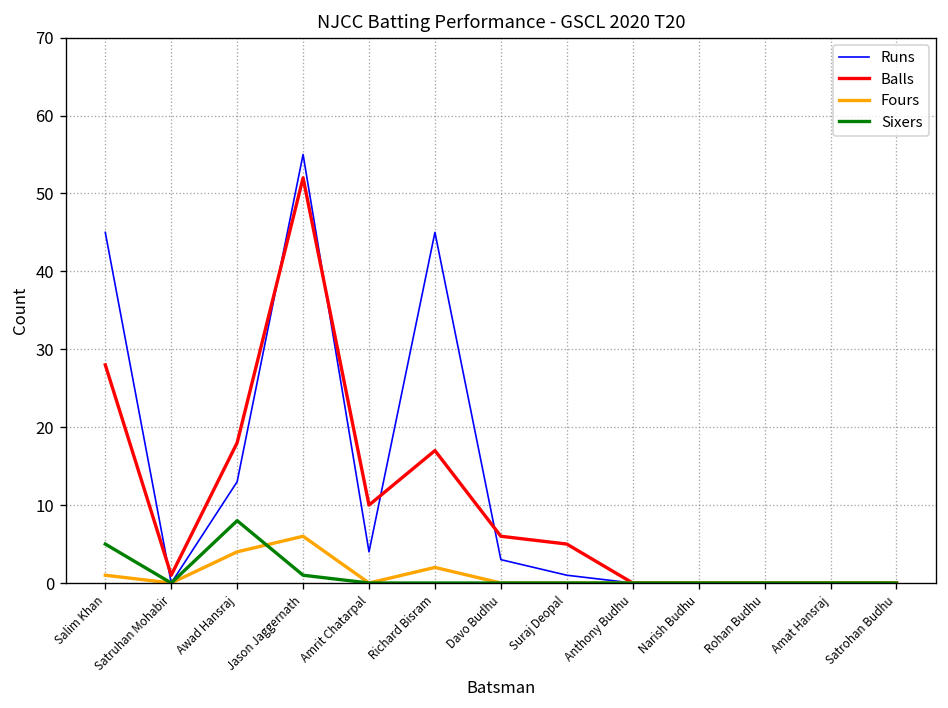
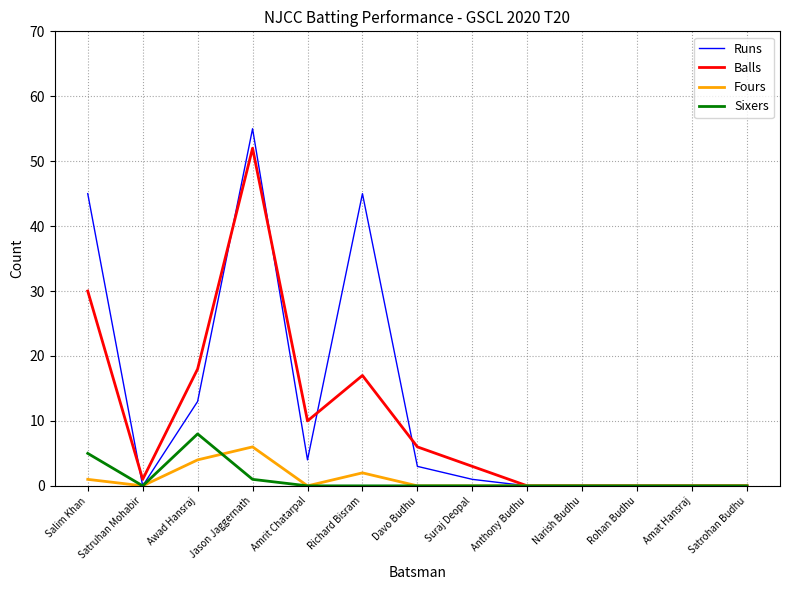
Balls, Salim Khan: 28 -> 30
Balls, Suraj Deopal: 5 -> 3
